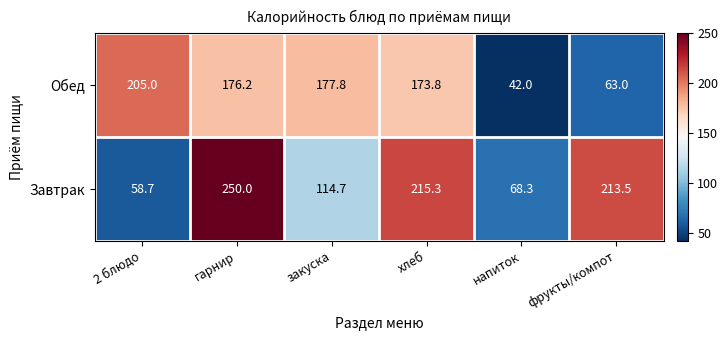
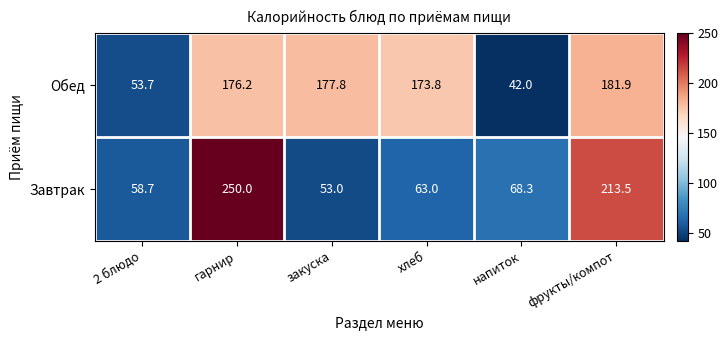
Обед, 2 блюдо: 205.0 -> 53.7
Обед, фрукты/компот: 63.0 -> 181.9
Завтрак, закуска: 114.7 -> 53.0
Завтрак, хлеб: 215.3 -> 63.0
